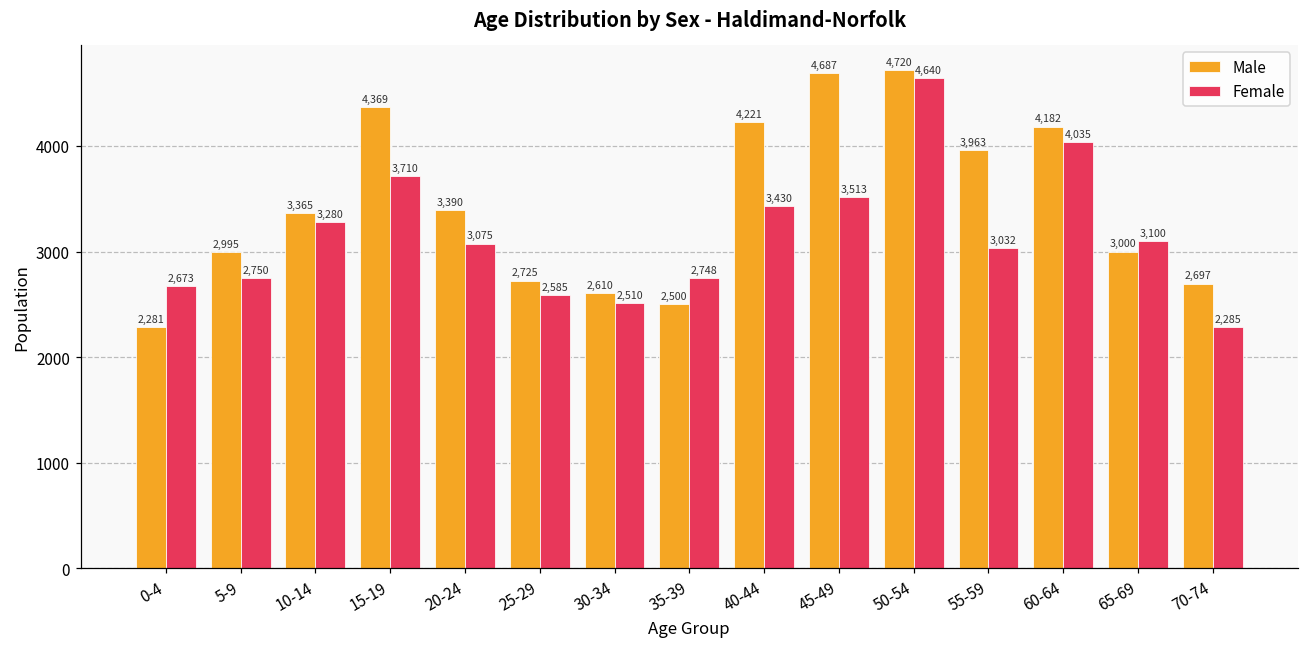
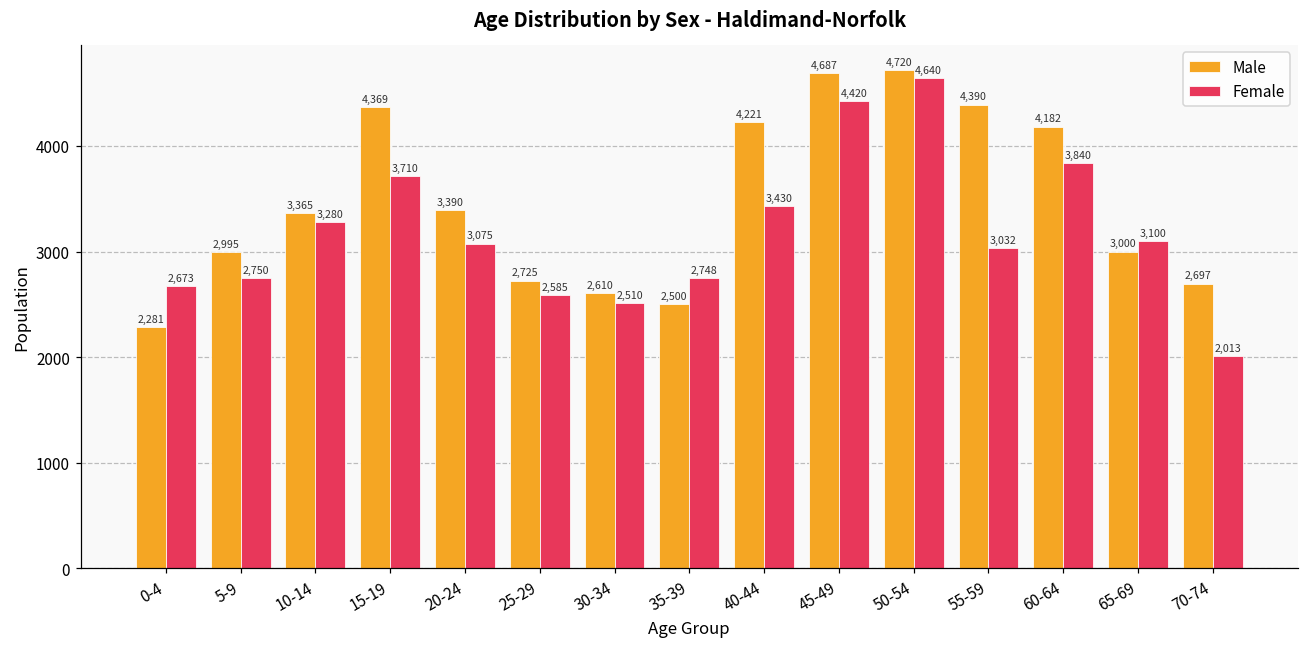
Female, 45-49: 3,513 -> 4,420
Male, 55-59: 3,963 -> 4,390
Female, 60-64: 4,035 -> 3,840
Female, 70-74: 2,285 -> 2,013
